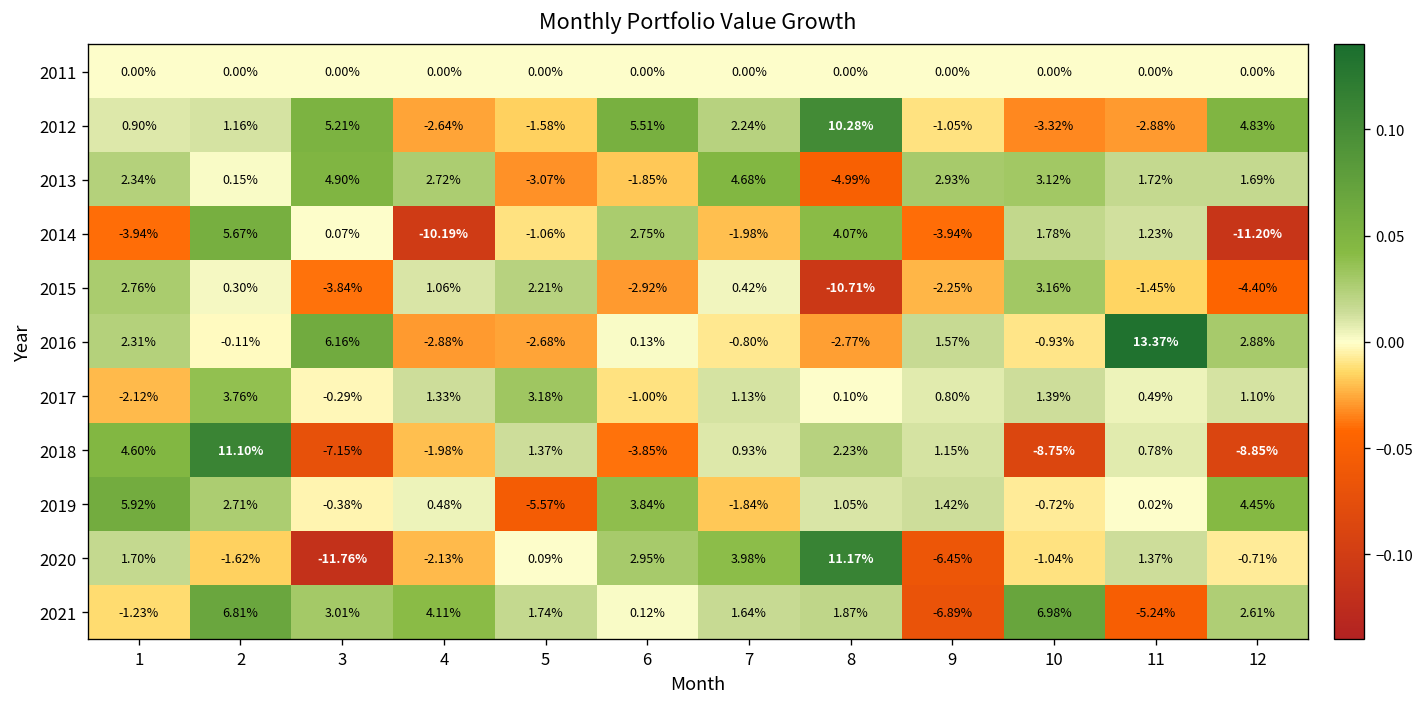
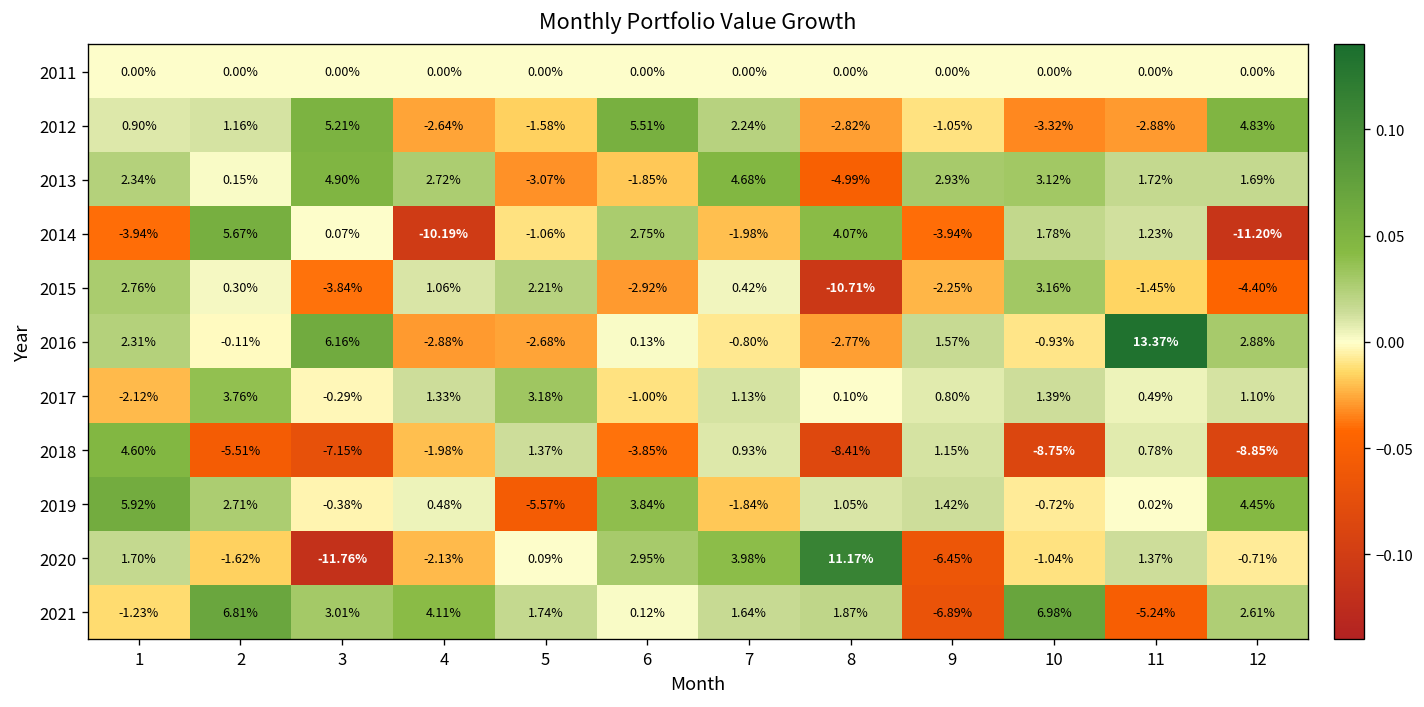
2012, 8: 10.28% -> -2.82%
2018, 2: 11.10% -> -5.51%
2018, 8: 2.23% -> -8.41%
